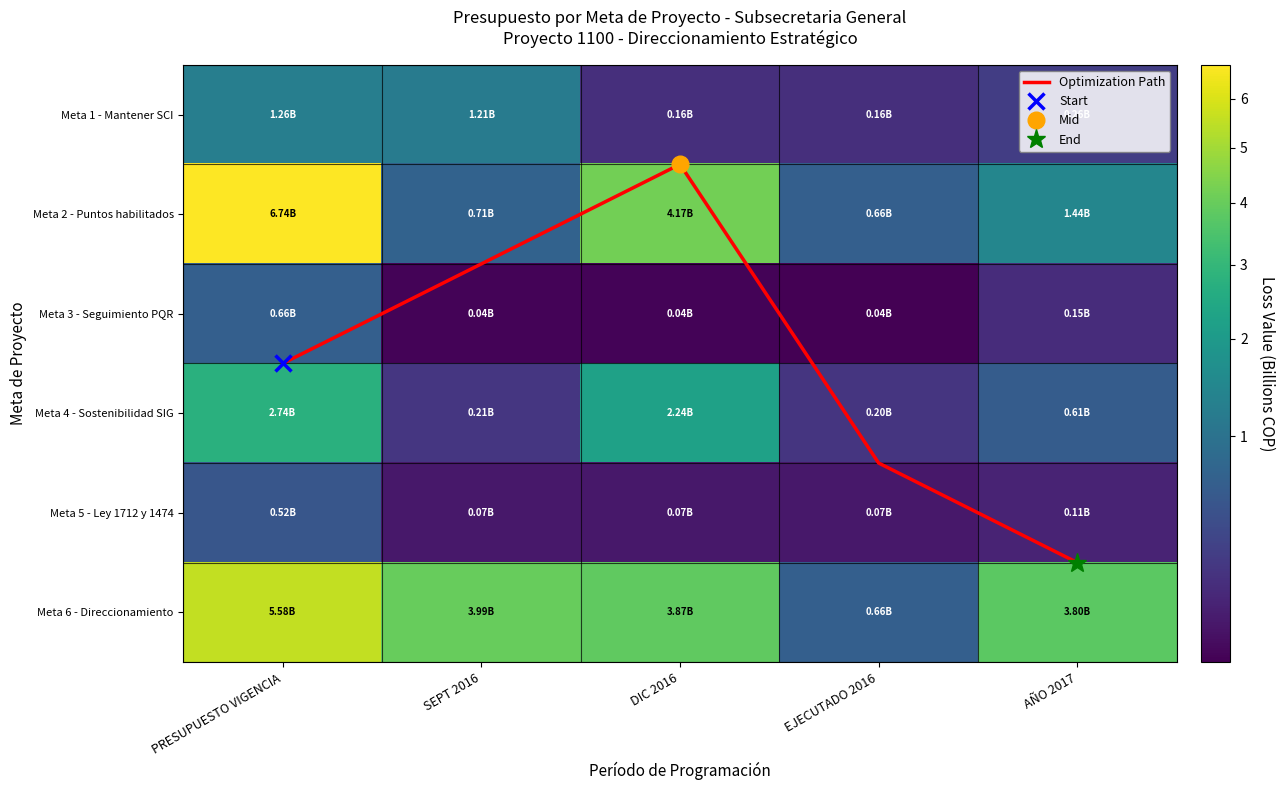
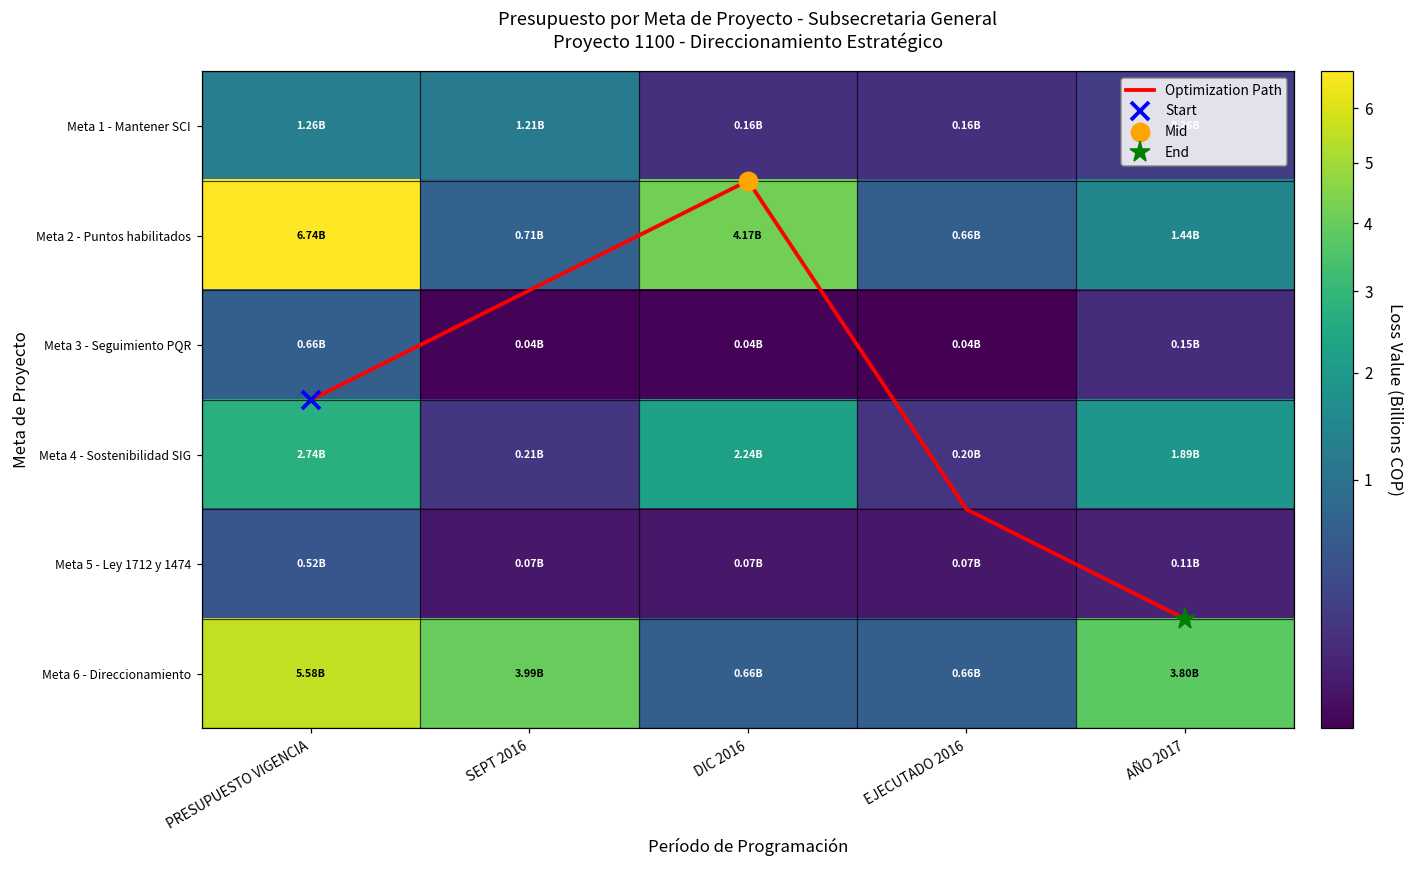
Meta 4 - Sostenibilidad SIG, AÑO 2017: 0.61B -> 1.89B
Meta 6 - Direccionamiento, DIC 2016: 3.87B -> 0.66B
